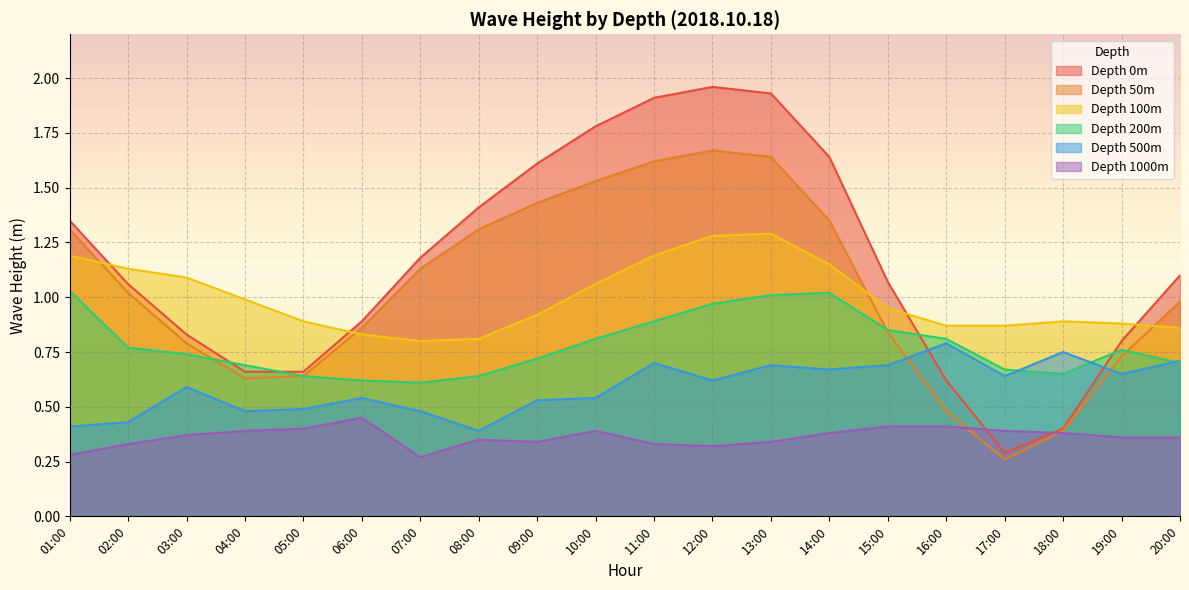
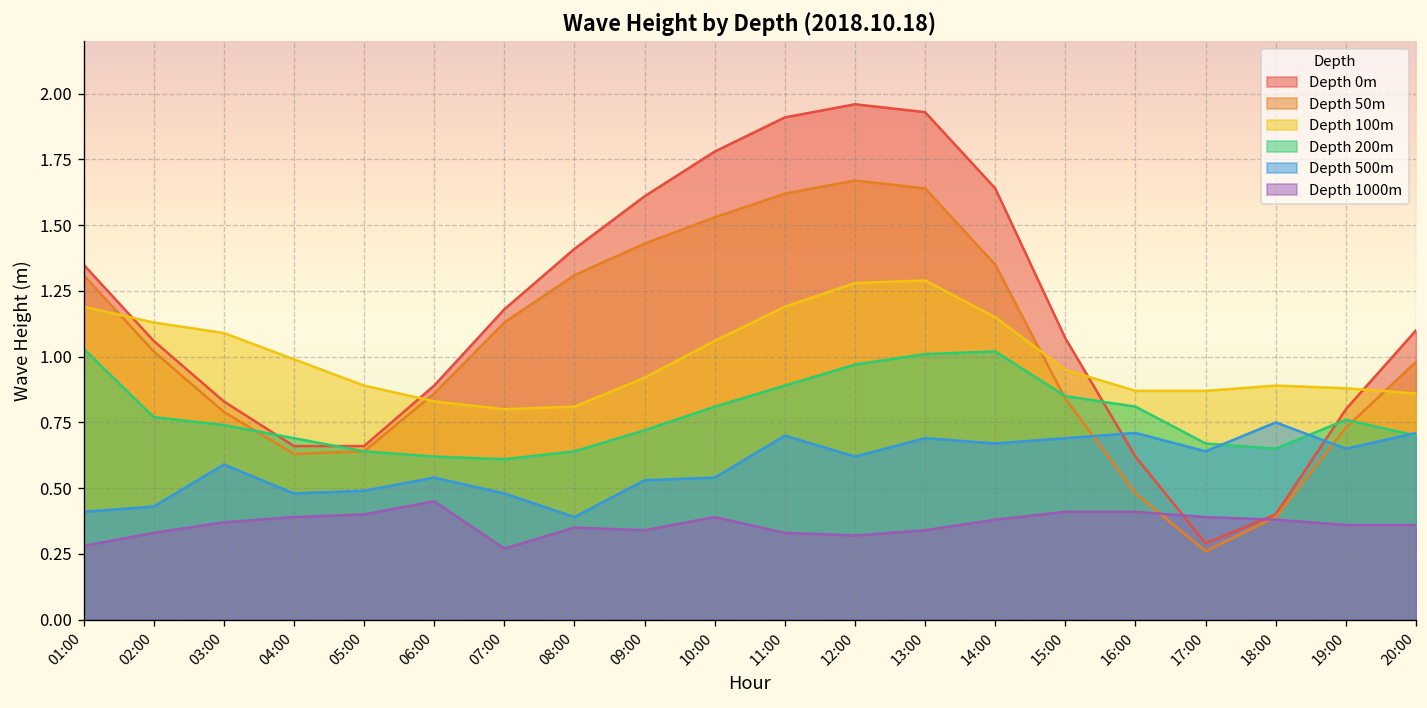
Depth 500m, 16:00: 0.79 -> 0.71
